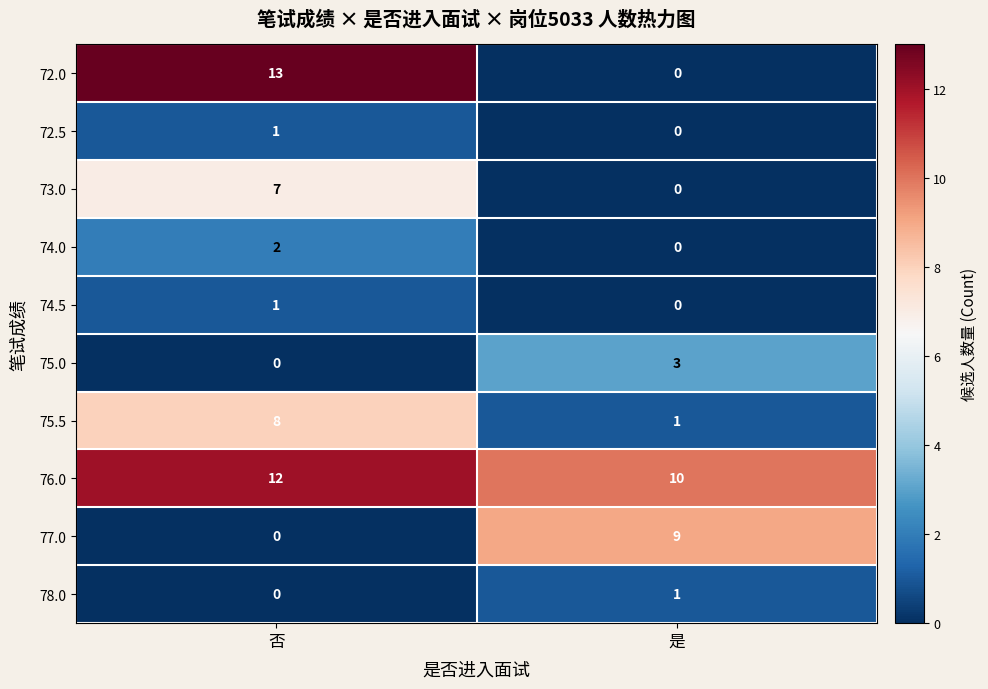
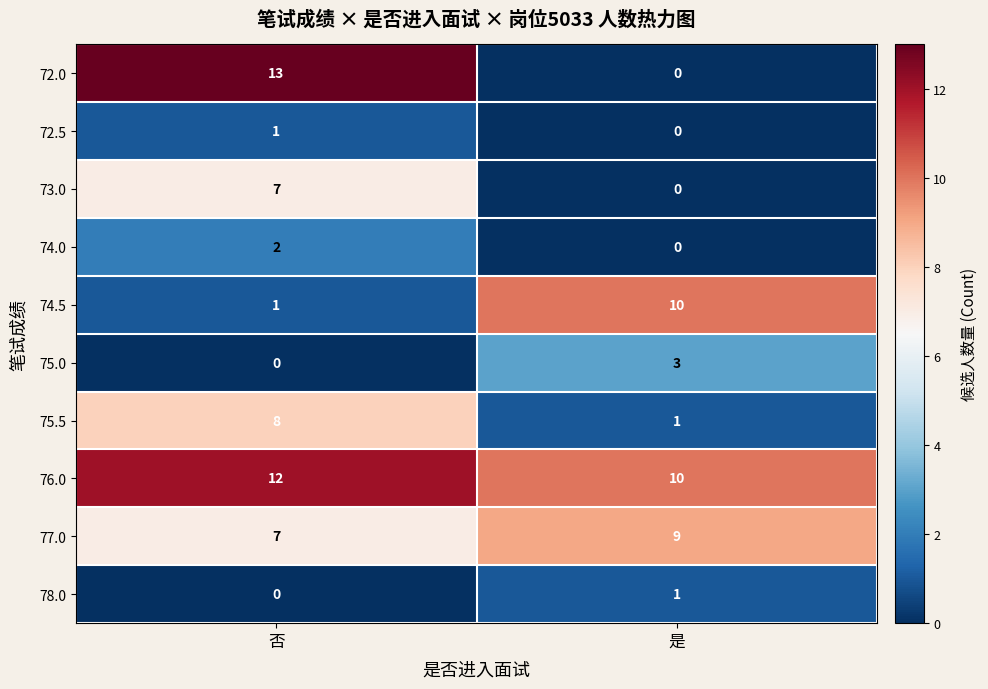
74.5, 是: 0 -> 10
77.0, 否: 0 -> 7
